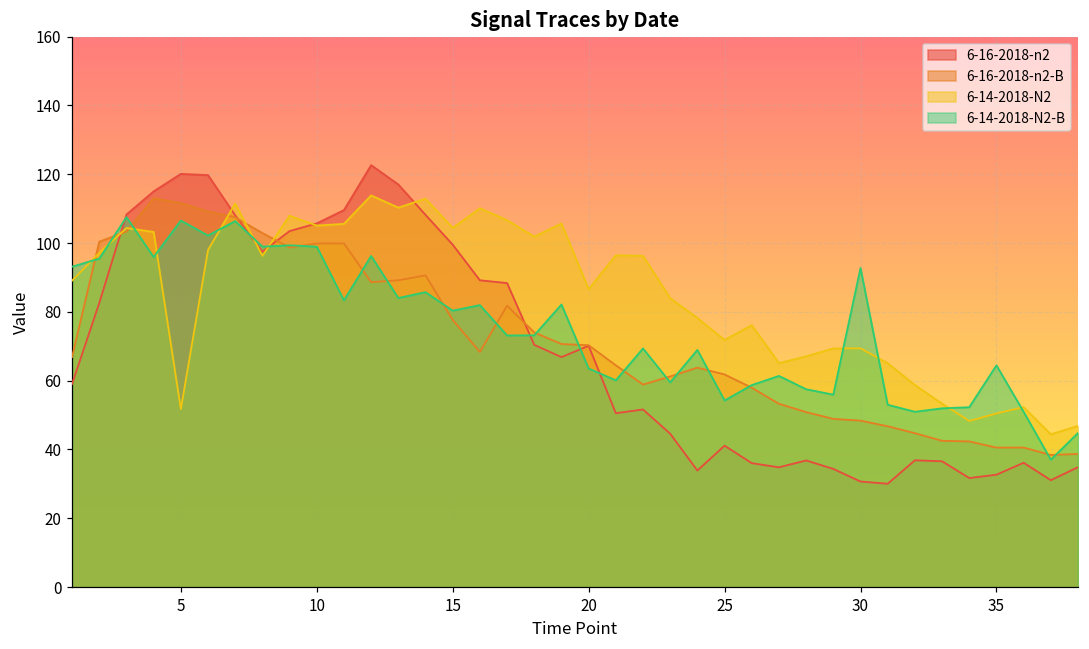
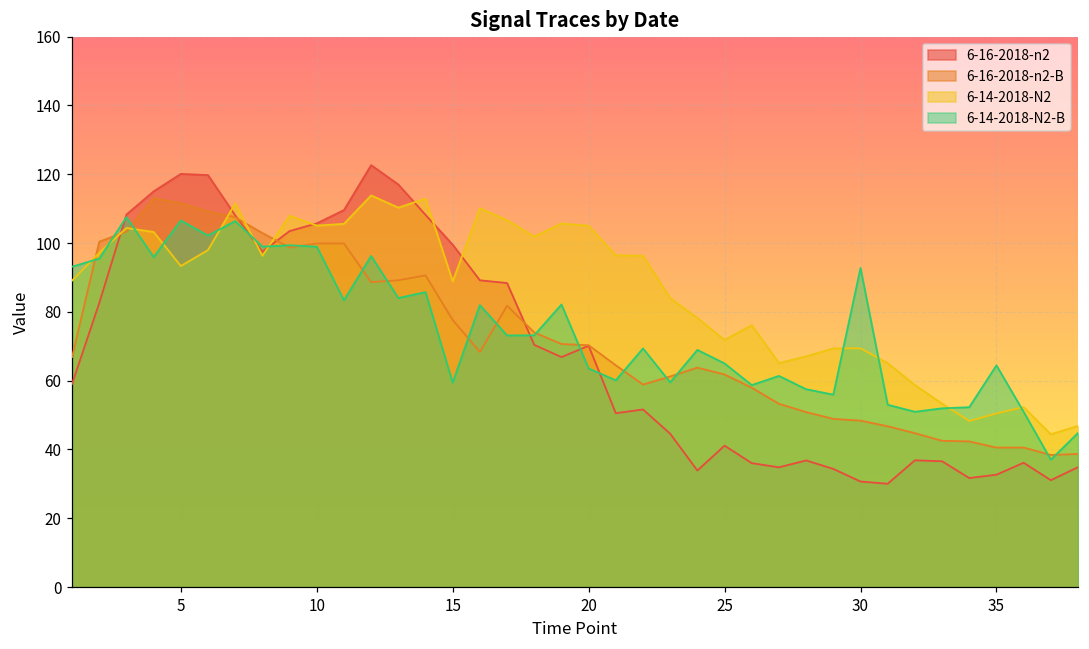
6-14-2018-N2, 5: 52 -> 93
6-14-2018-N2, 15: 104 -> 89
6-14-2018-N2-B, 15: 80 -> 59
6-14-2018-N2, 20: 87 -> 105
6-14-2018-N2-B, 25: 54 -> 65
